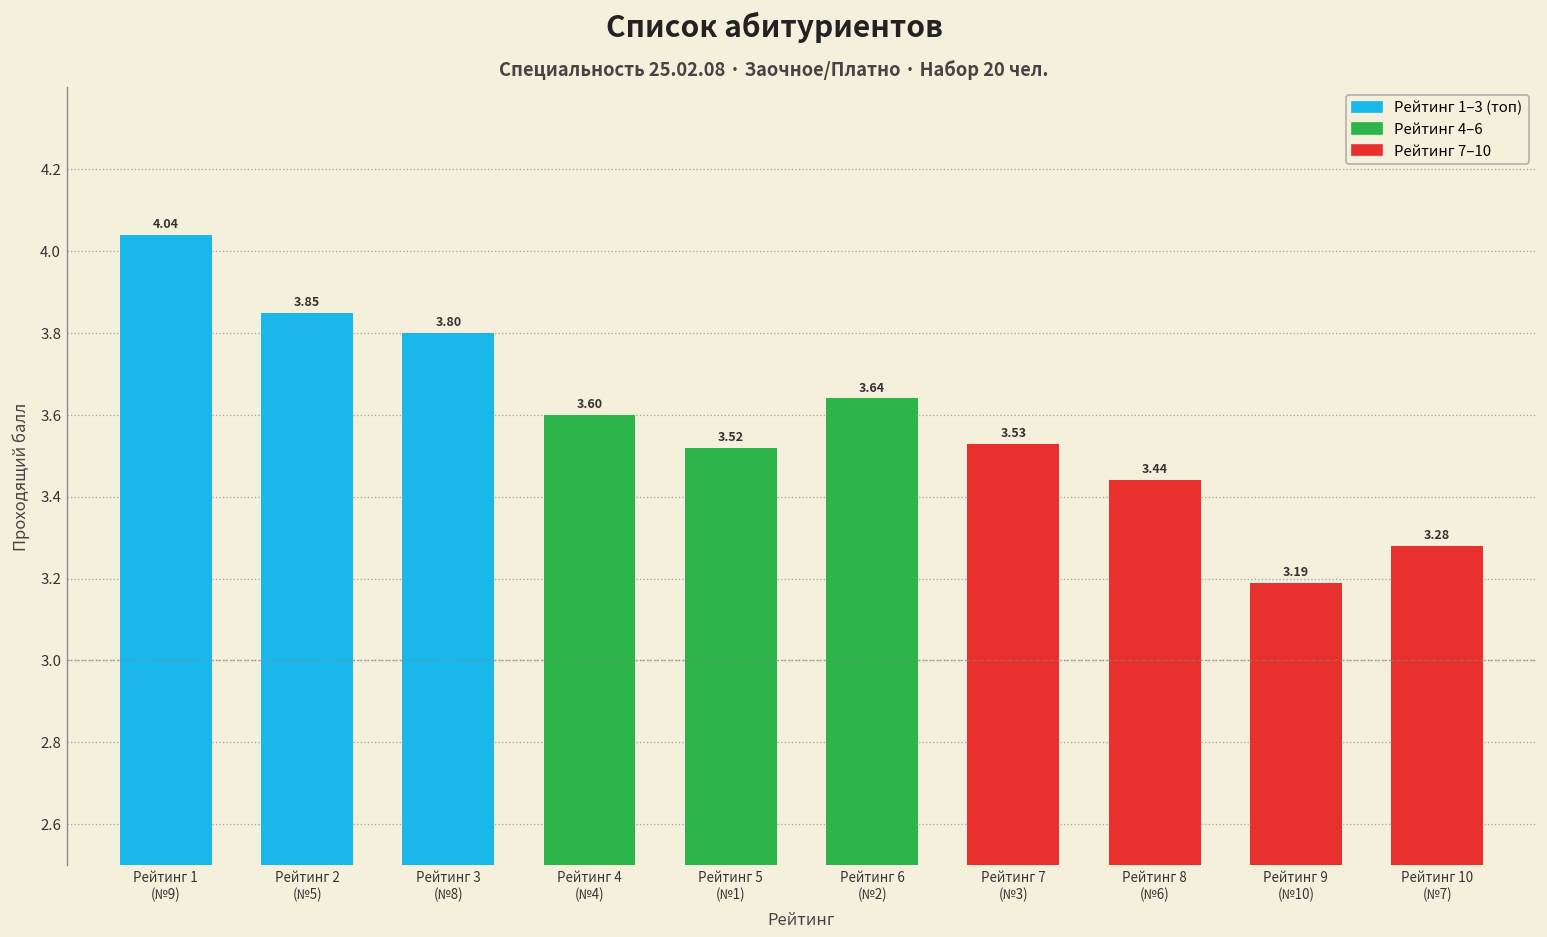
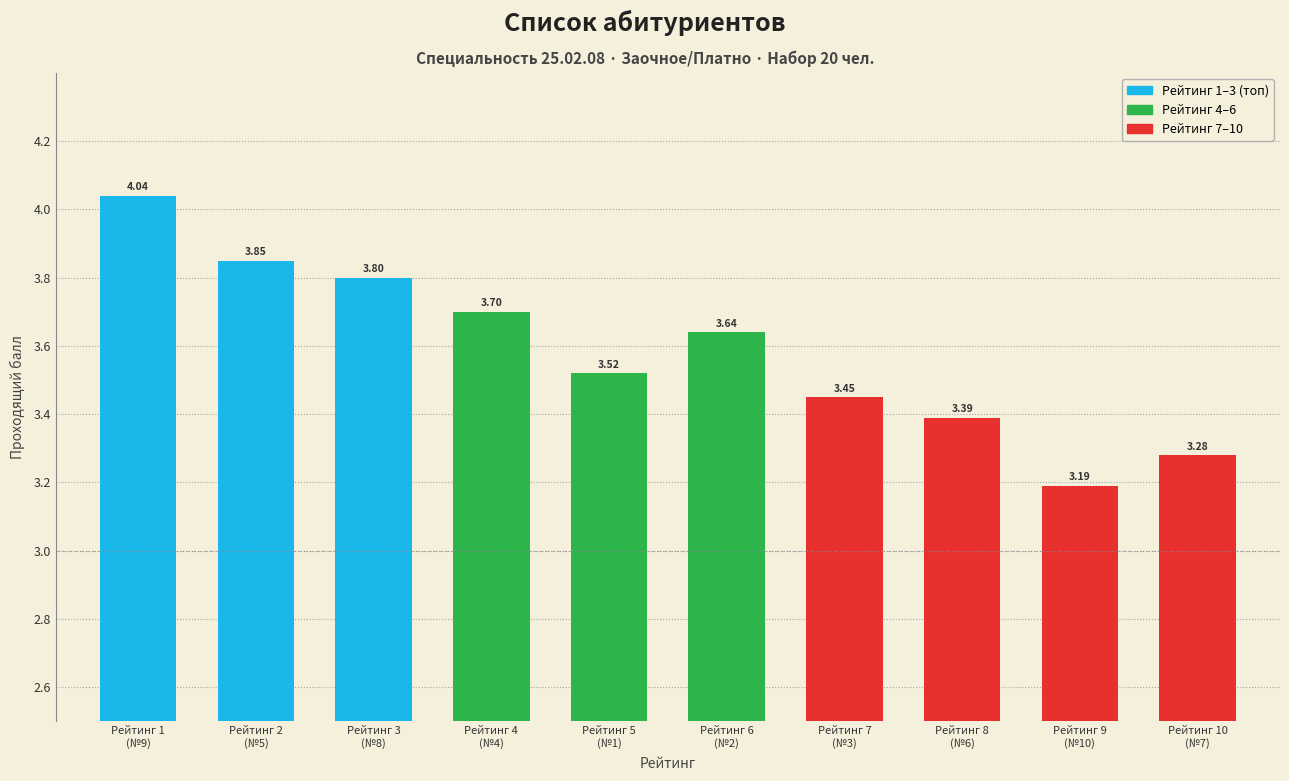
Рейтинг 4 (№4): 3.60 -> 3.70
Рейтинг 7 (№3): 3.53 -> 3.45
Рейтинг 8 (№6): 3.44 -> 3.39
